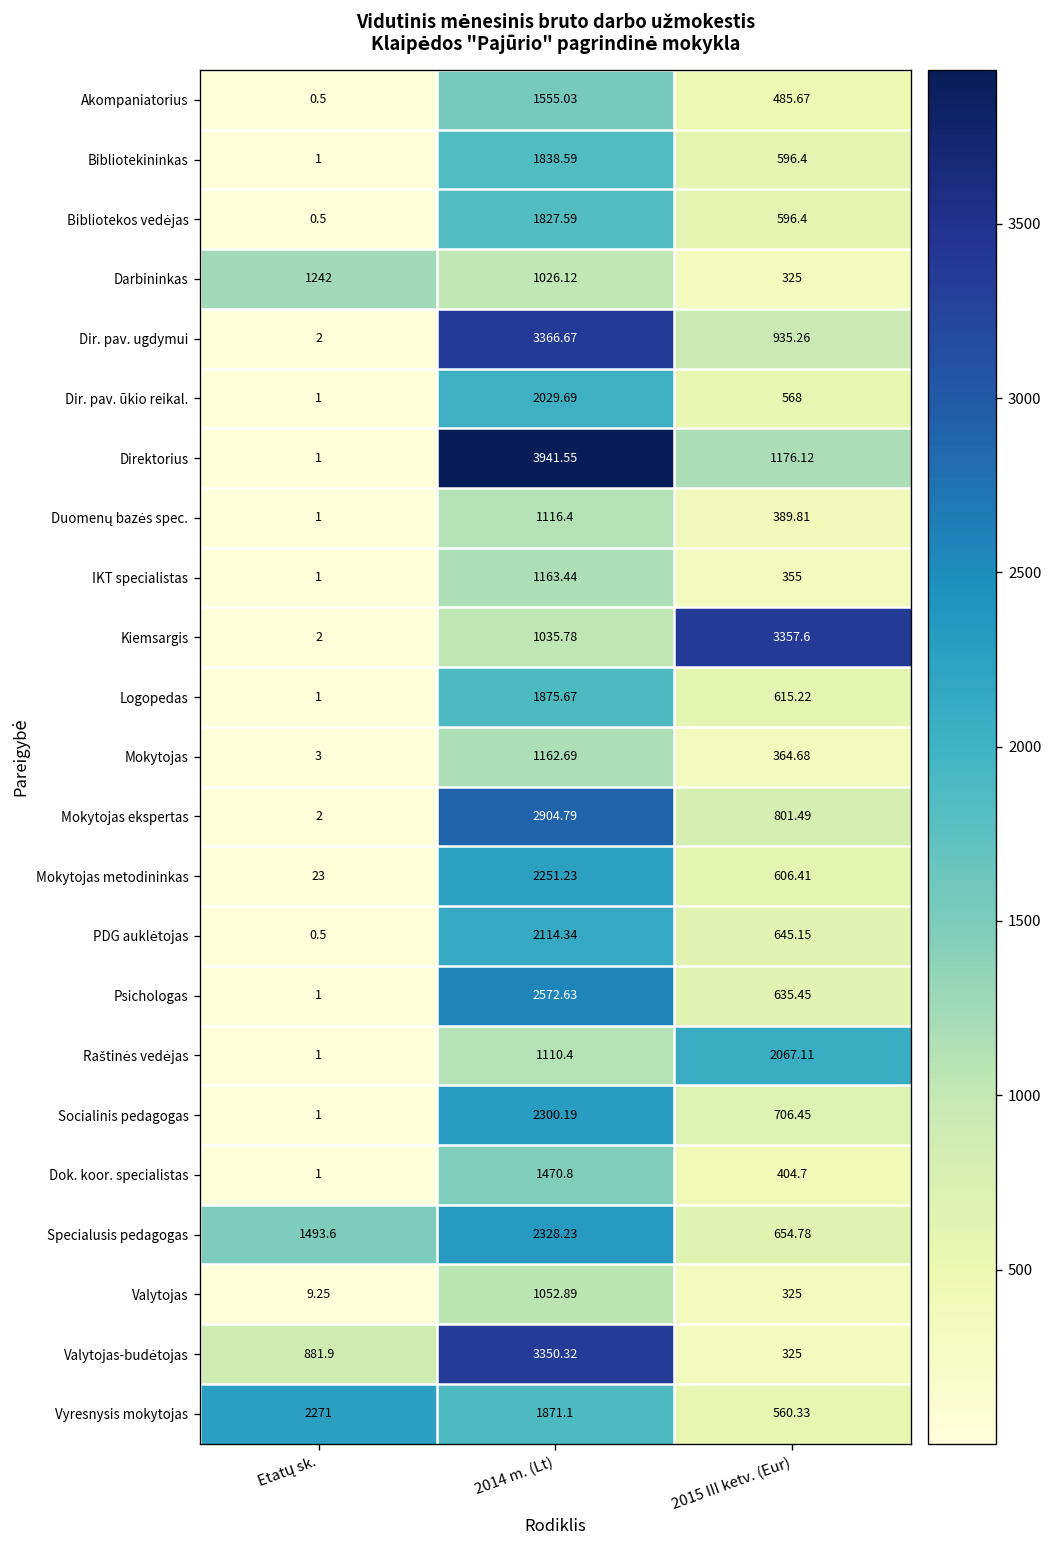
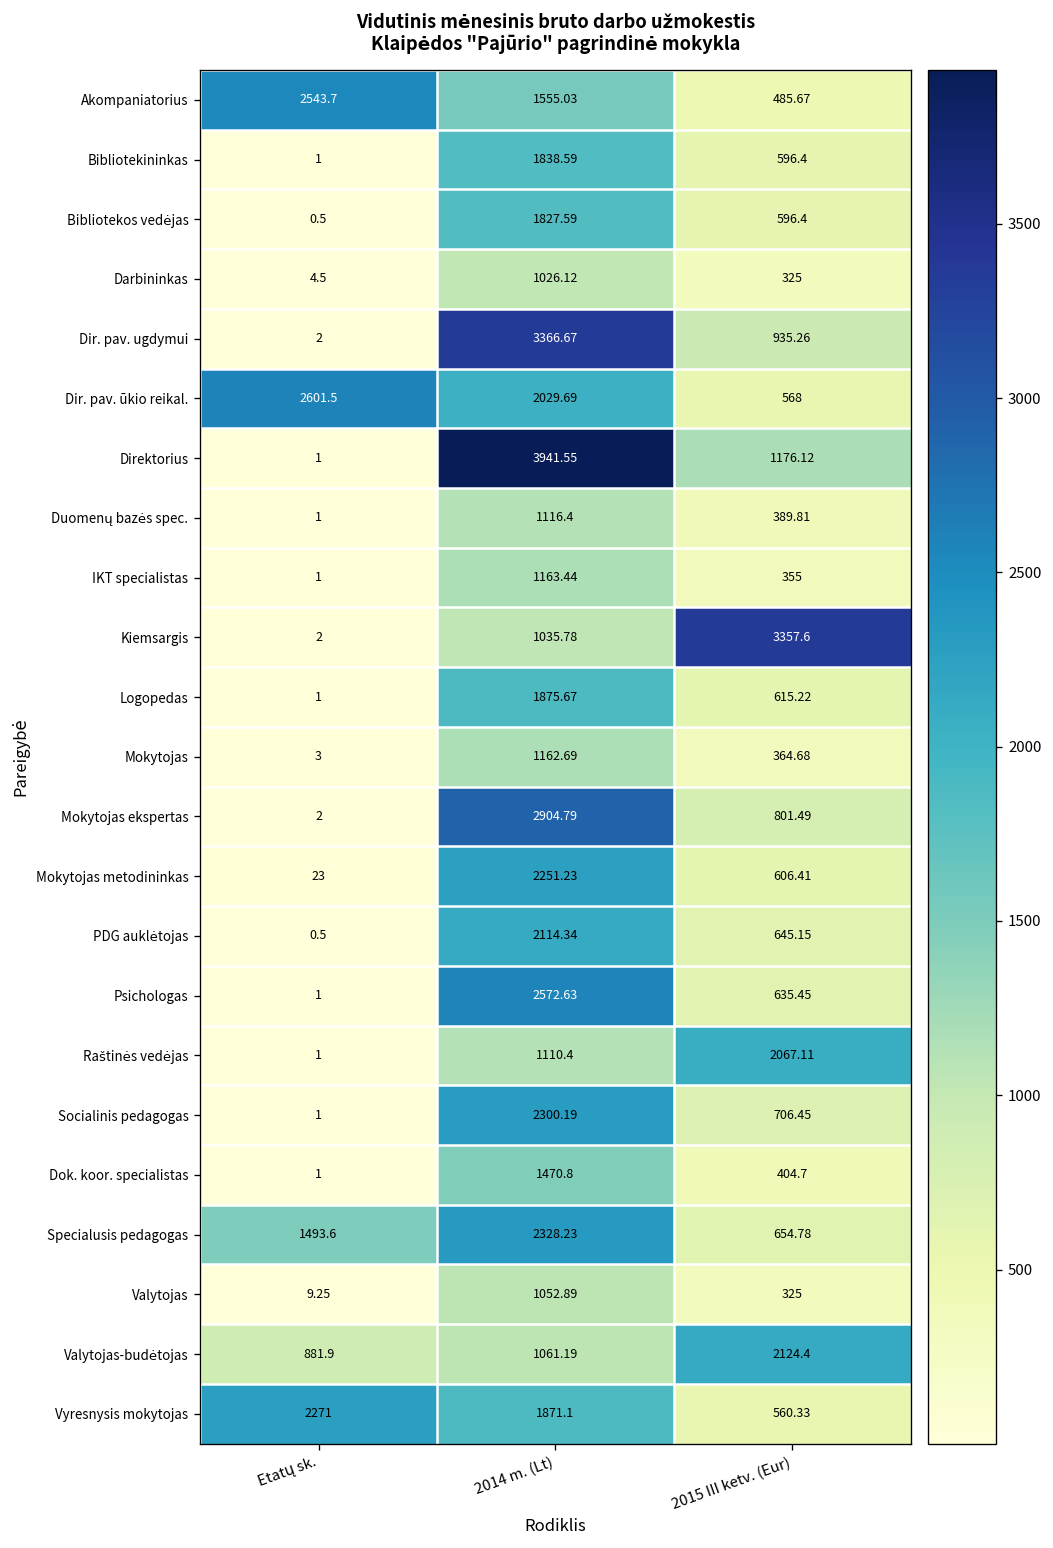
Akompaniatorius, Etatų sk.: 0.5 -> 2543.7
Darbininkas, Etatų sk.: 1242 -> 4.5
Dir. pav. ūkio reikal., Etatų sk.: 1 -> 2601.5
Valytojas-budėtojas, 2014 m. (Lt): 3350.32 -> 1061.19
Valytojas-budėtojas, 2015 III ketv. (Eur): 325 -> 2124.4
